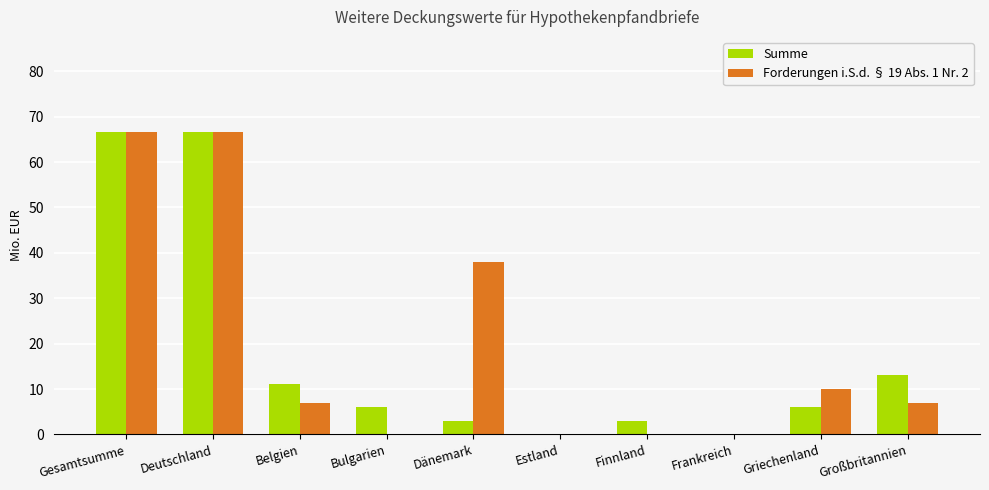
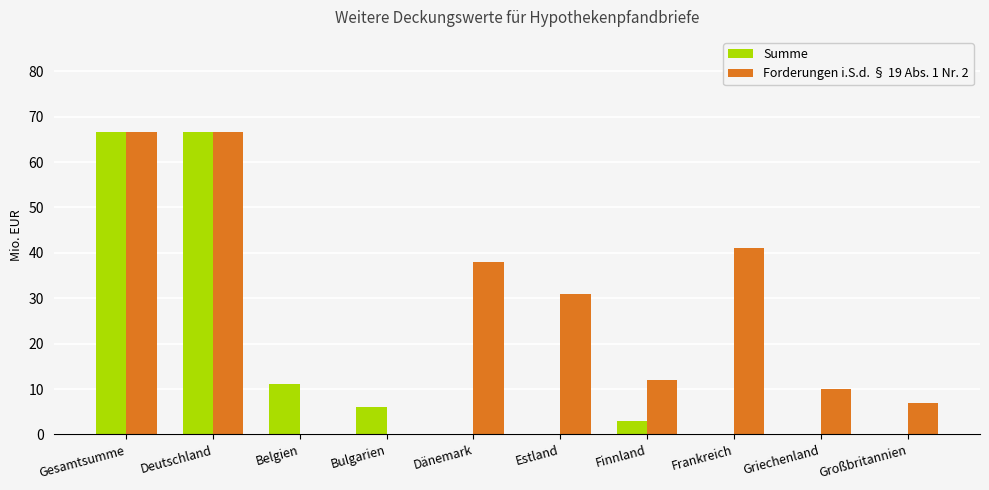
Forderungen i.S.d. § 19 Abs. 1 Nr. 2, Belgien: 7 -> 0
Summe, Dänemark: 3 -> 0
Forderungen i.S.d. § 19 Abs. 1 Nr. 2, Estland: 0 -> 31
Forderungen i.S.d. § 19 Abs. 1 Nr. 2, Finnland: 0 -> 12
Forderungen i.S.d. § 19 Abs. 1 Nr. 2, Frankreich: 0 -> 41
Summe, Griechenland: 6 -> 0
Summe, Großbritannien: 13 -> 0
